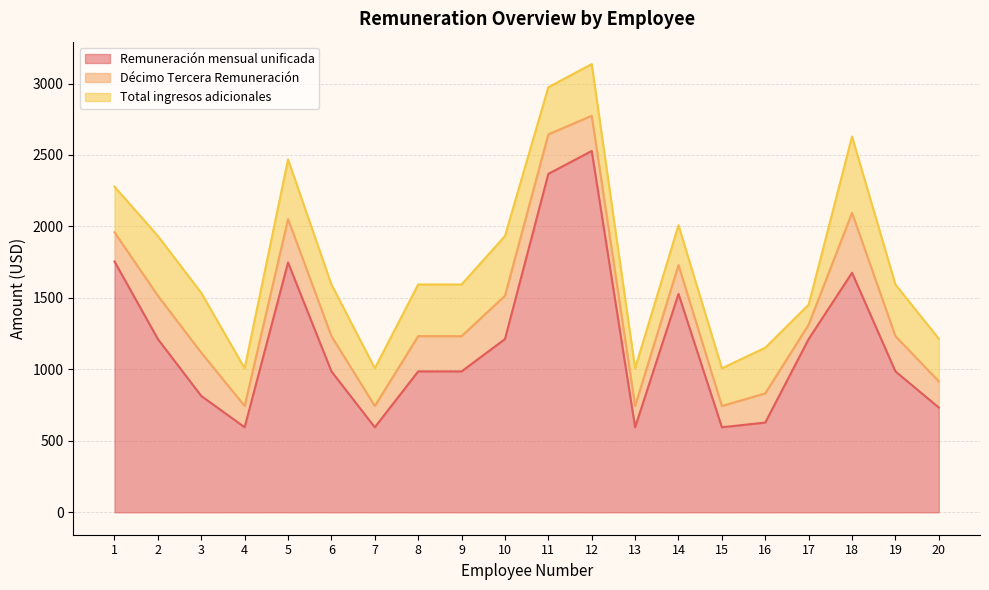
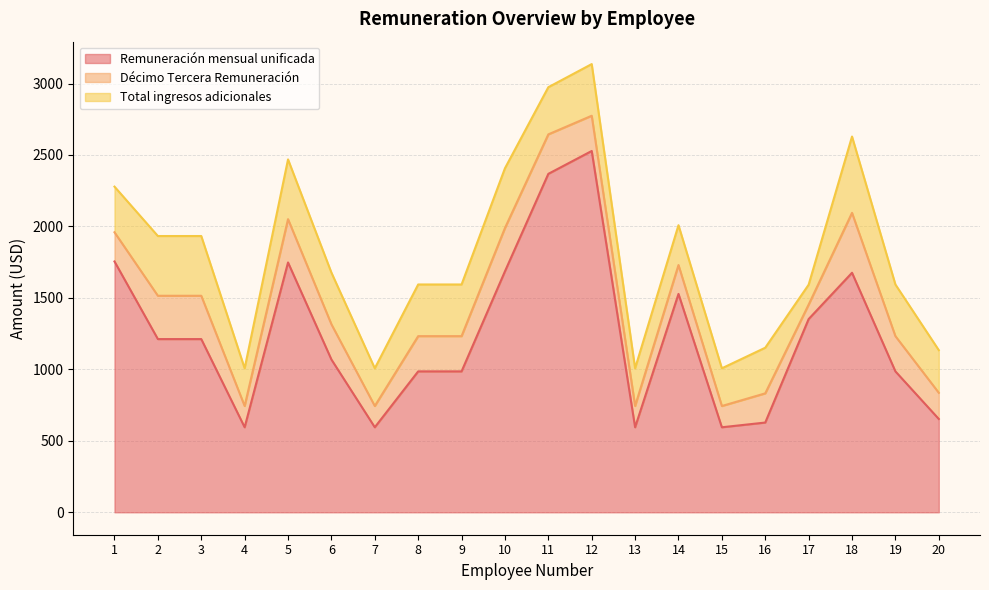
Remuneración mensual unificada, 3: 810 -> 1210
Remuneración mensual unificada, 6: 990 -> 1070
Remuneración mensual unificada, 10: 1210 -> 1690
Remuneración mensual unificada, 17: 1210 -> 1350
Remuneración mensual unificada, 20: 730 -> 650
